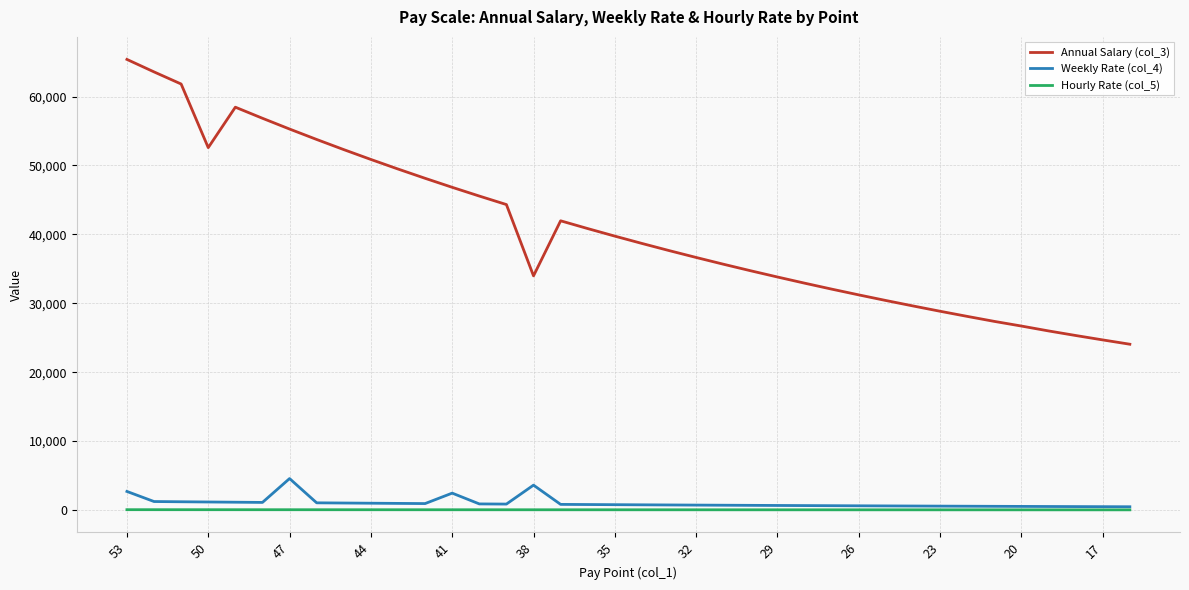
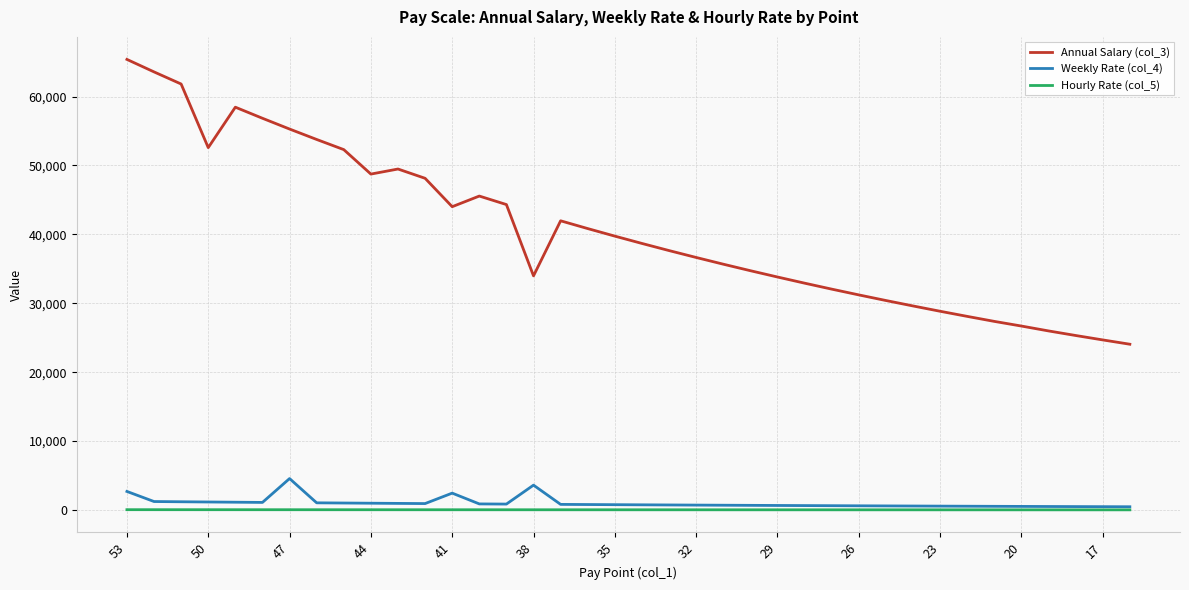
Annual Salary (col_3), 44: 51,000 -> 49,000
Annual Salary (col_3), 41: 47,000 -> 44,000
